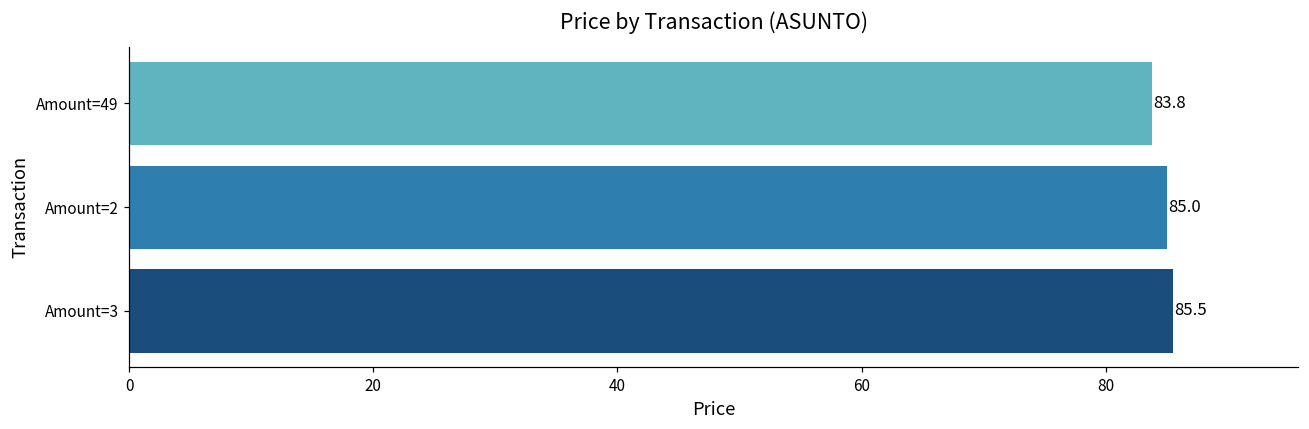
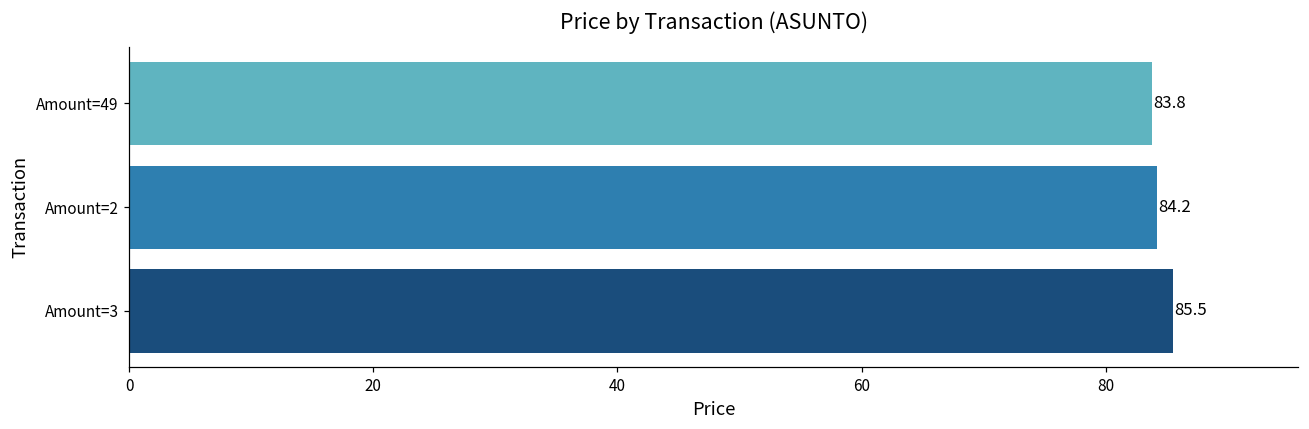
Amount=2: 85.0 -> 84.2
